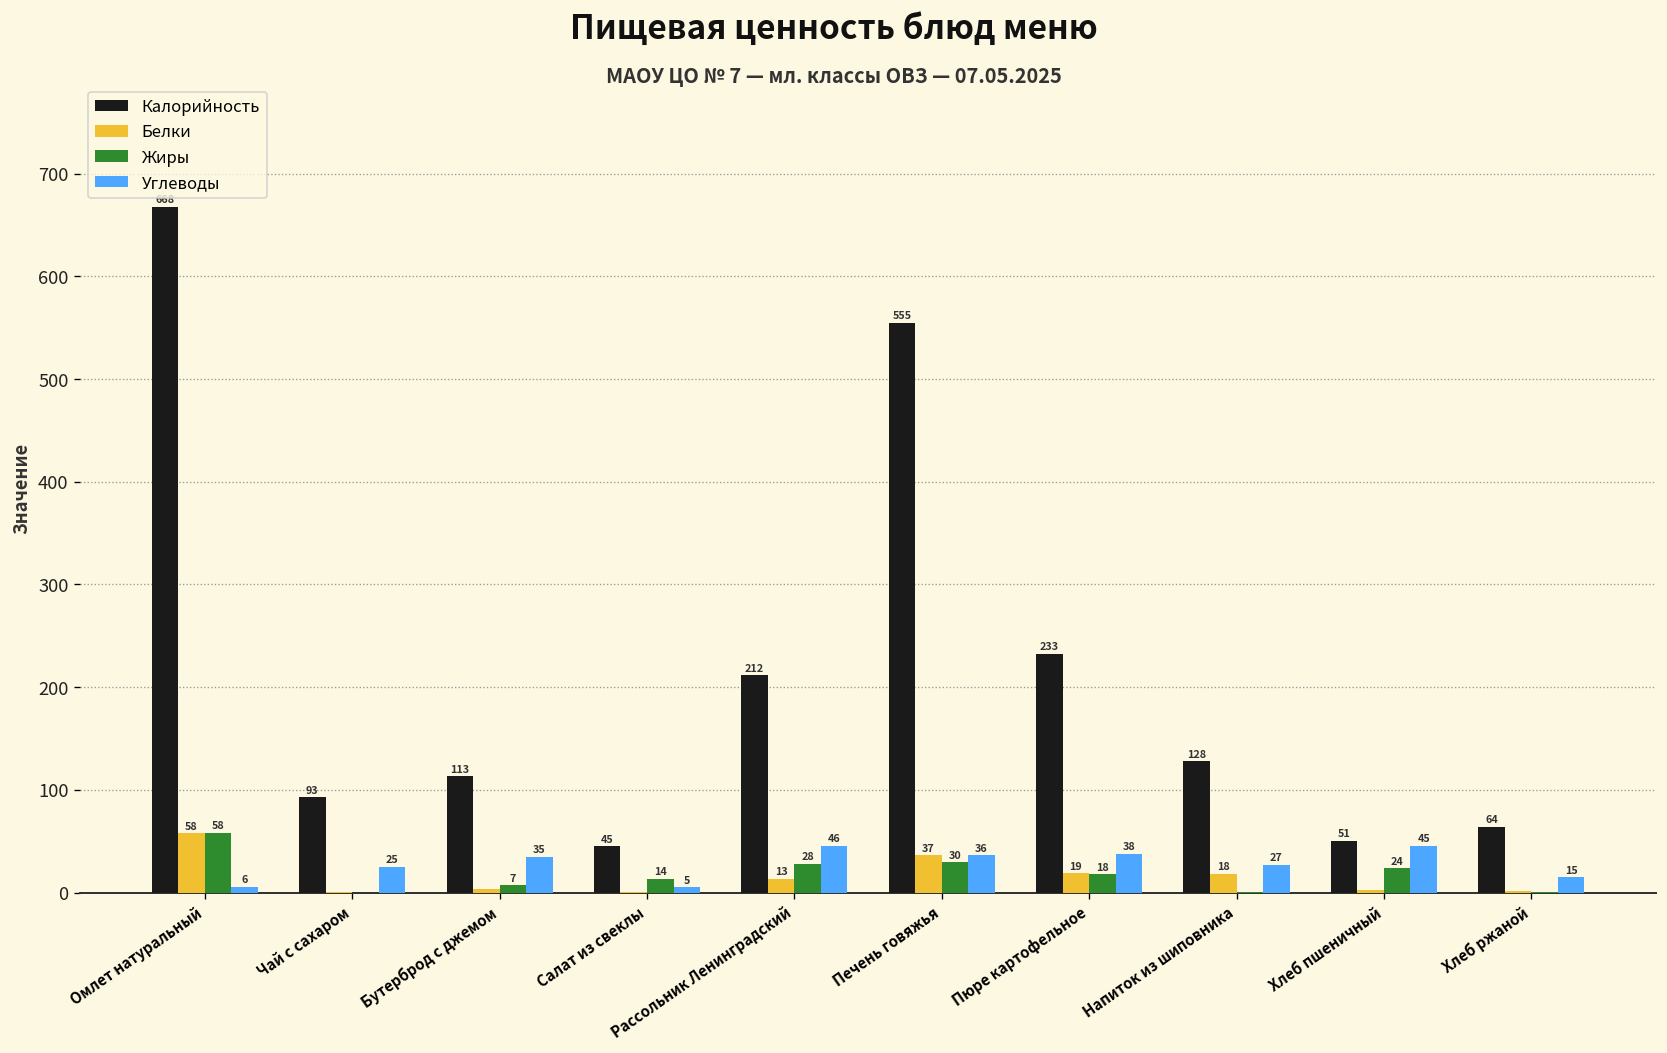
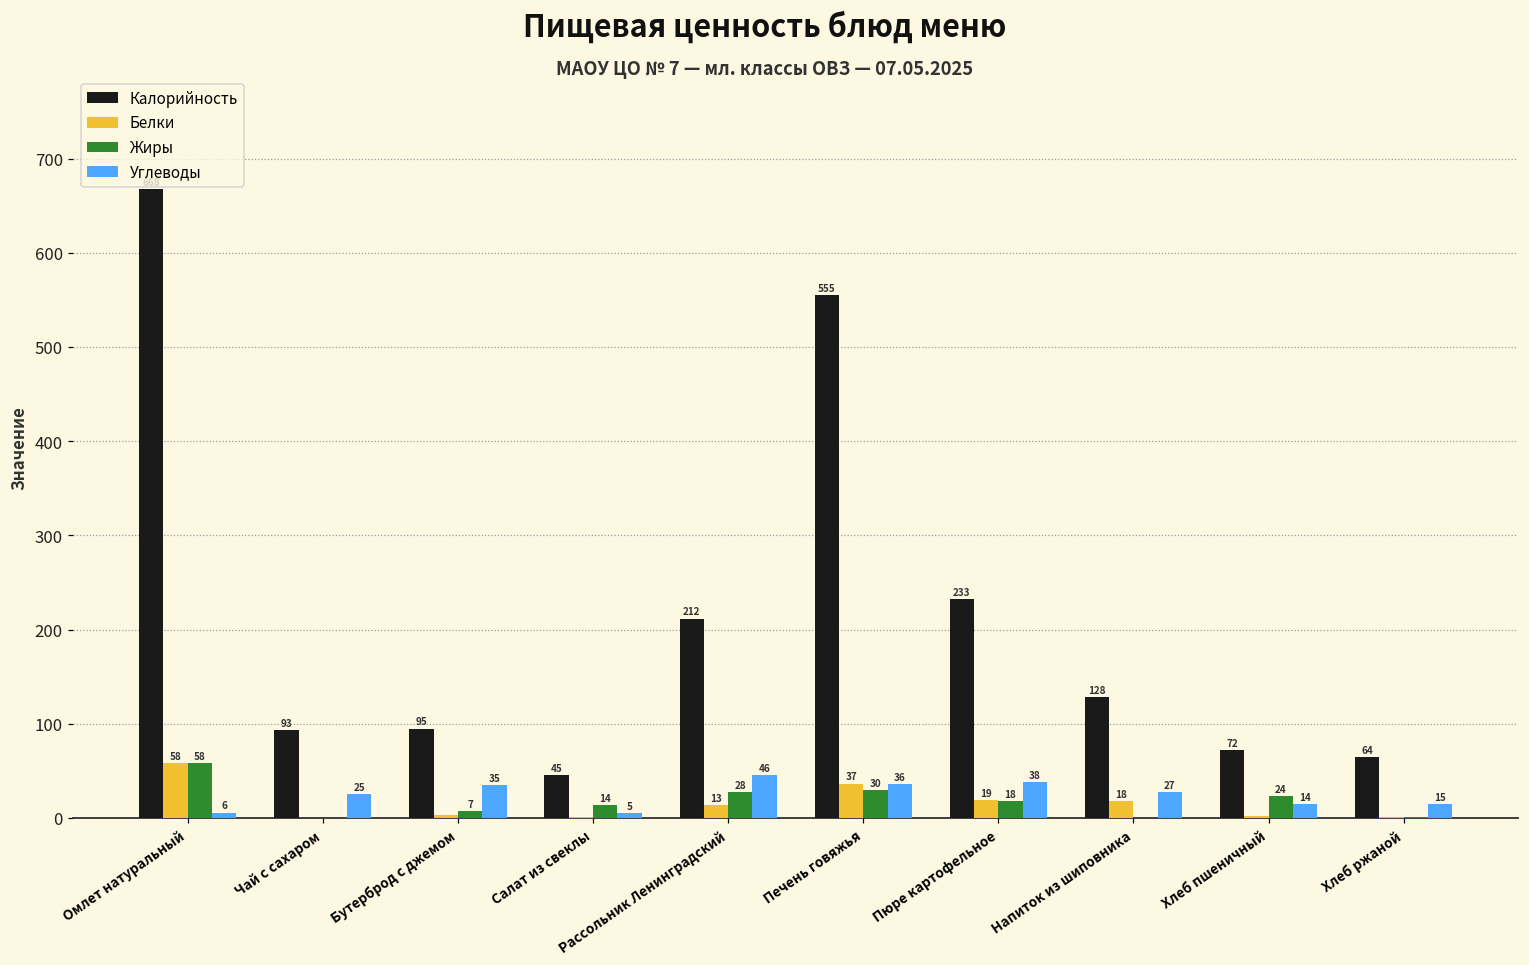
Калорийность, Бутерброд с джемом: 113 -> 95
Калорийность, Хлеб пшеничный: 51 -> 72
Углеводы, Хлеб пшеничный: 45 -> 14
